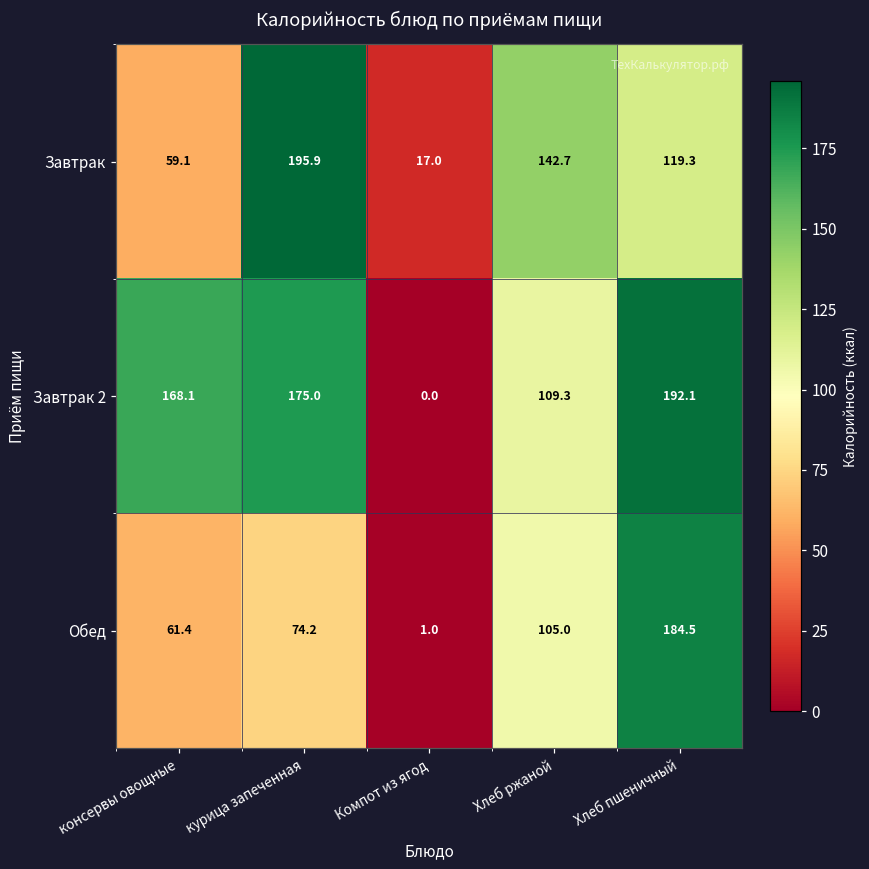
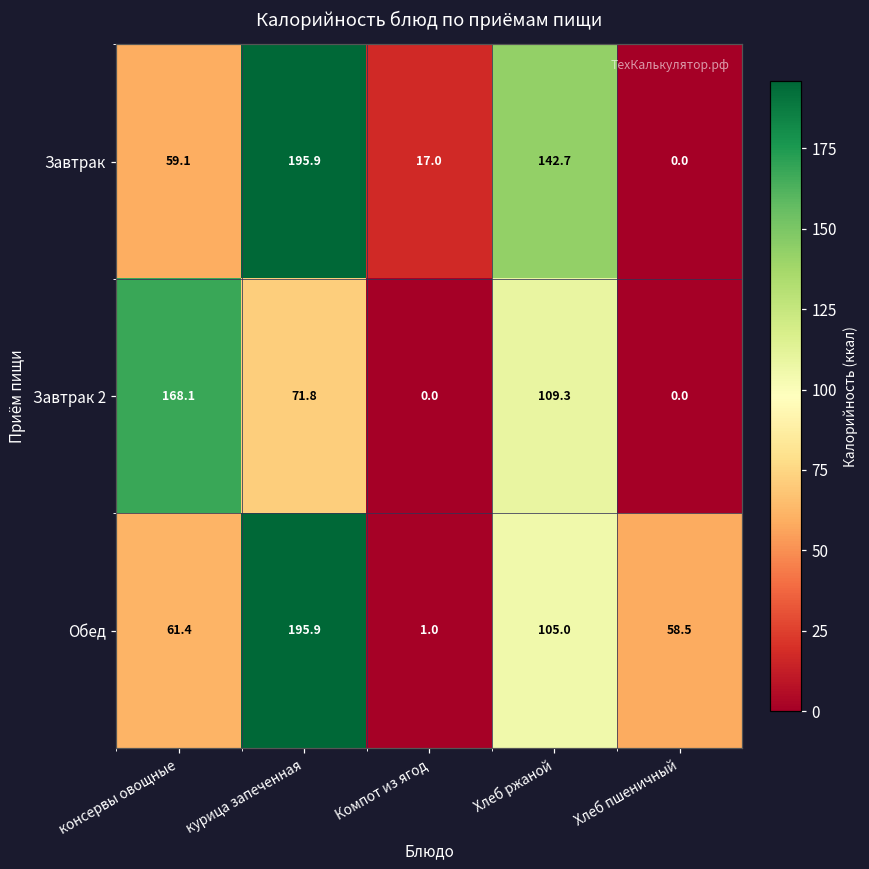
Завтрак, Хлеб пшеничный: 119.3 -> 0.0
Завтрак 2, курица запеченная: 175.0 -> 71.8
Завтрак 2, Хлеб пшеничный: 192.1 -> 0.0
Обед, курица запеченная: 74.2 -> 195.9
Обед, Хлеб пшеничный: 184.5 -> 58.5
